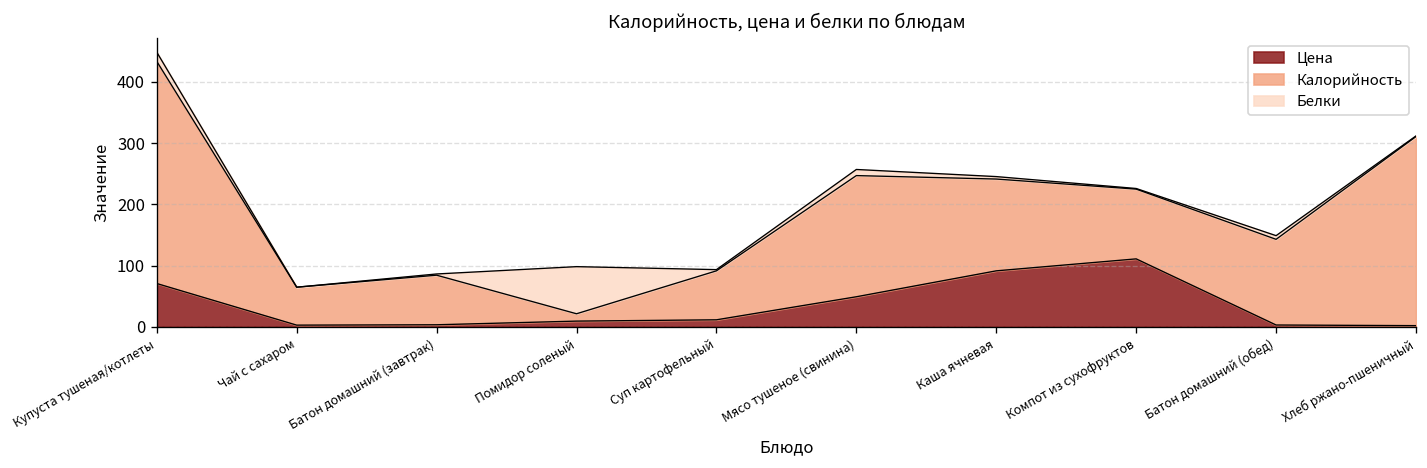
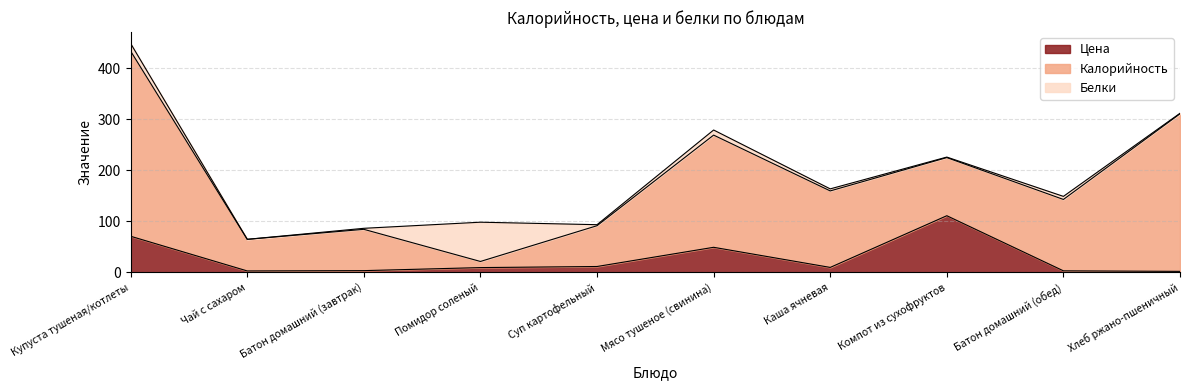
Калорийность, Мясо тушеное (свинина): 200 -> 220
Цена, Каша ячневая: 90 -> 10
